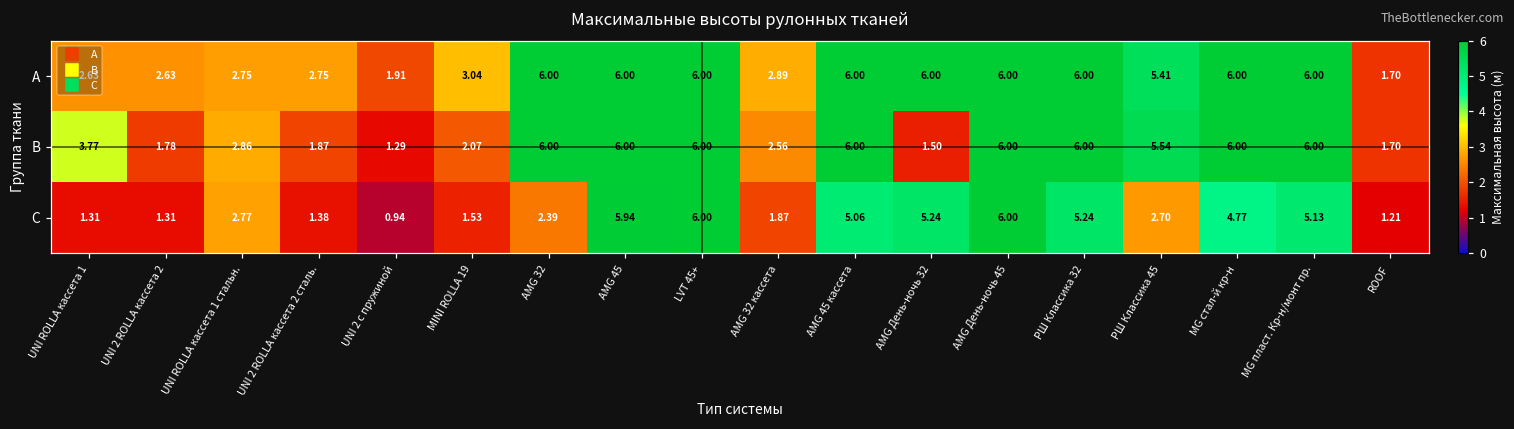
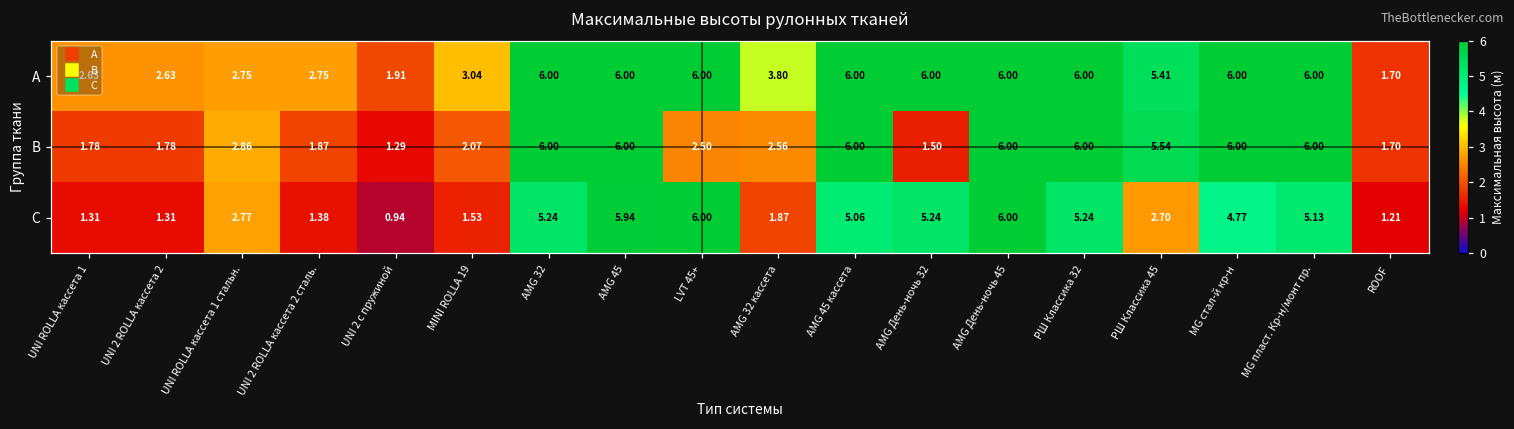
A, AMG 32 кассета: 2.89 -> 3.80
B, UNI ROLLA кассета 1: 3.77 -> 1.78
B, LVT 45+: 6.00 -> 2.50
C, AMG 32: 2.39 -> 5.24
